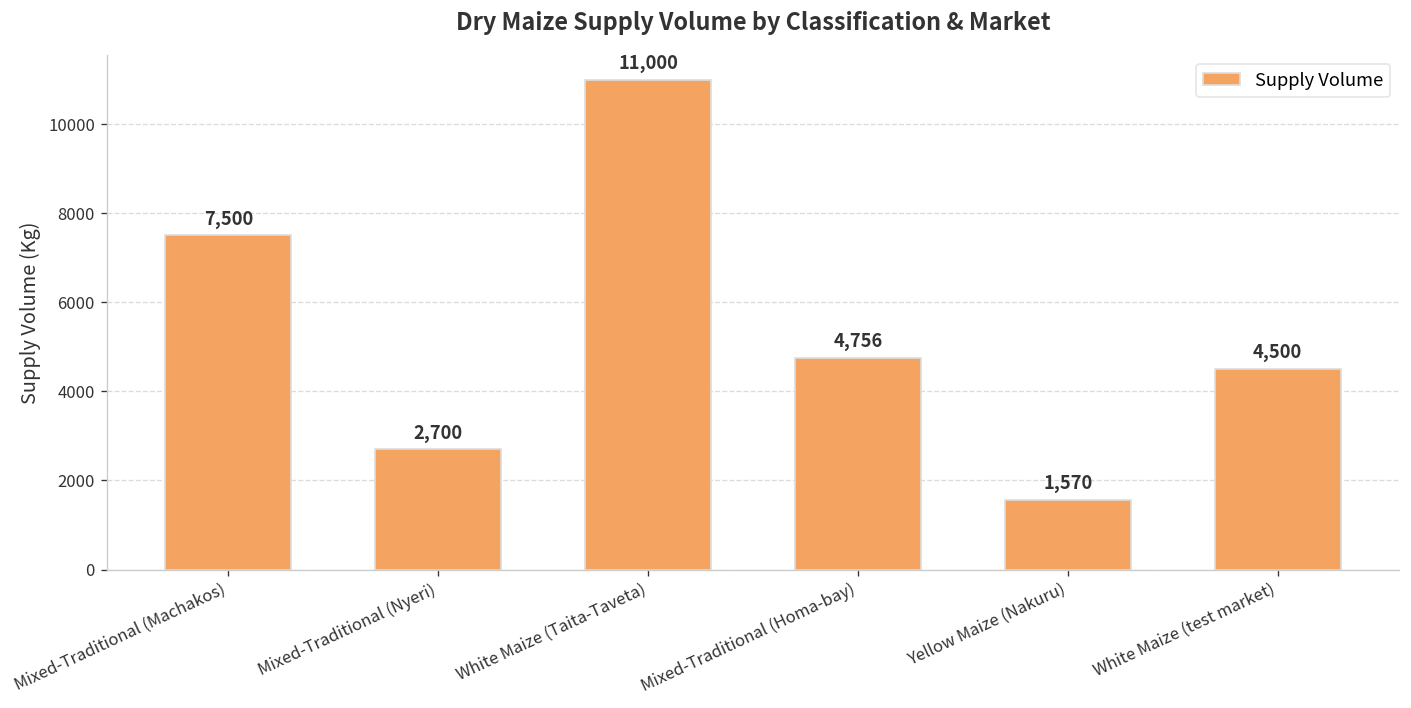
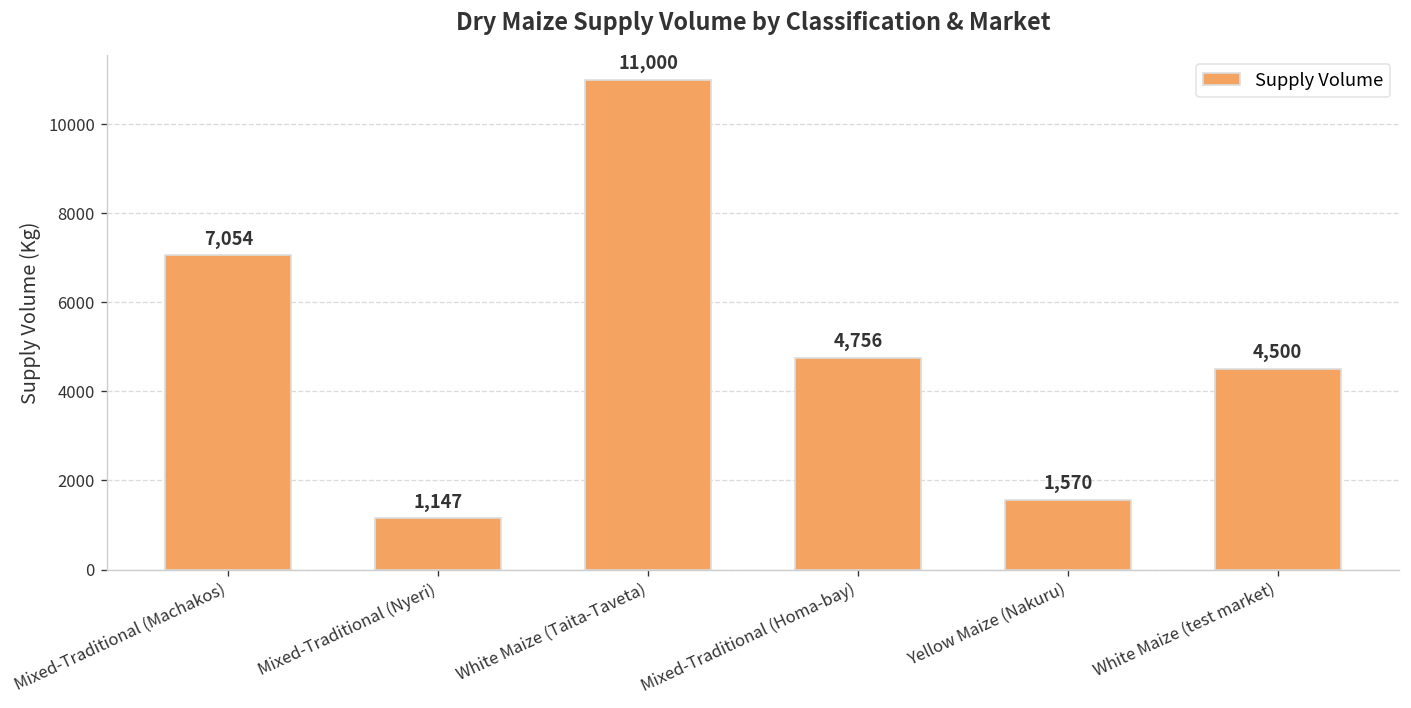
Mixed-Traditional (Machakos): 7,500 -> 7,054
Mixed-Traditional (Nyeri): 2,700 -> 1,147
